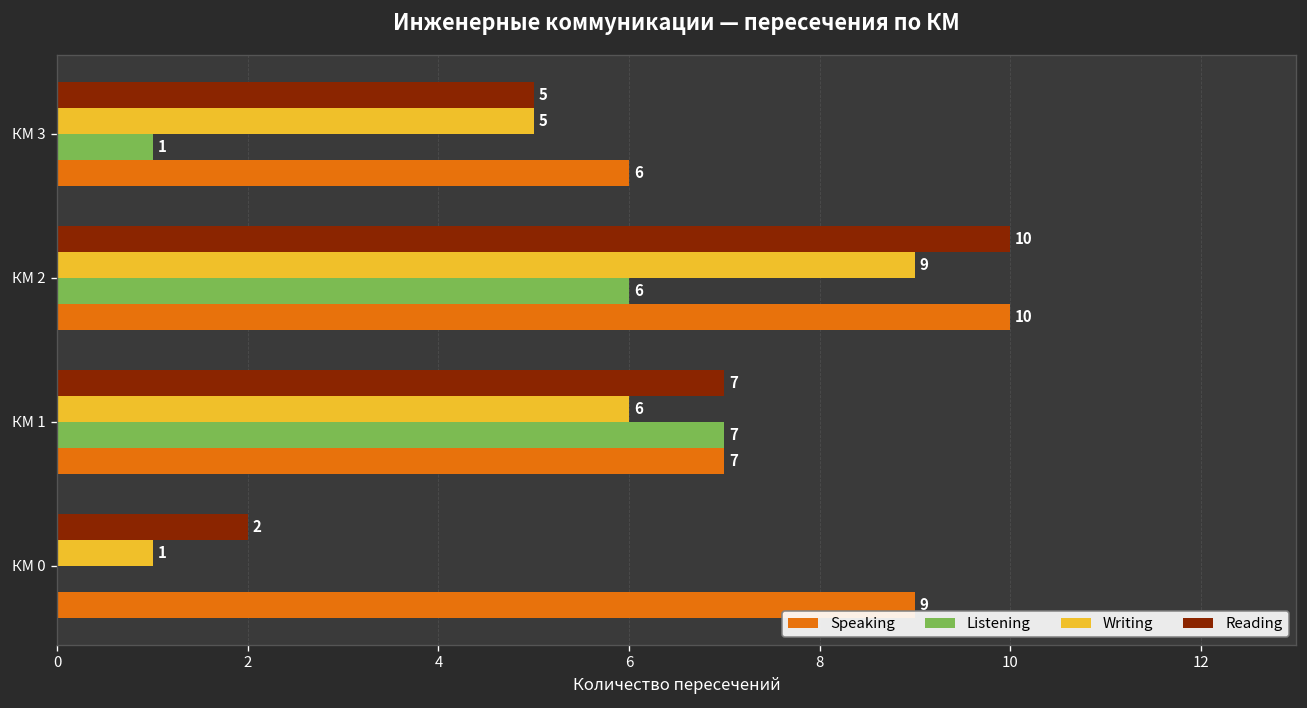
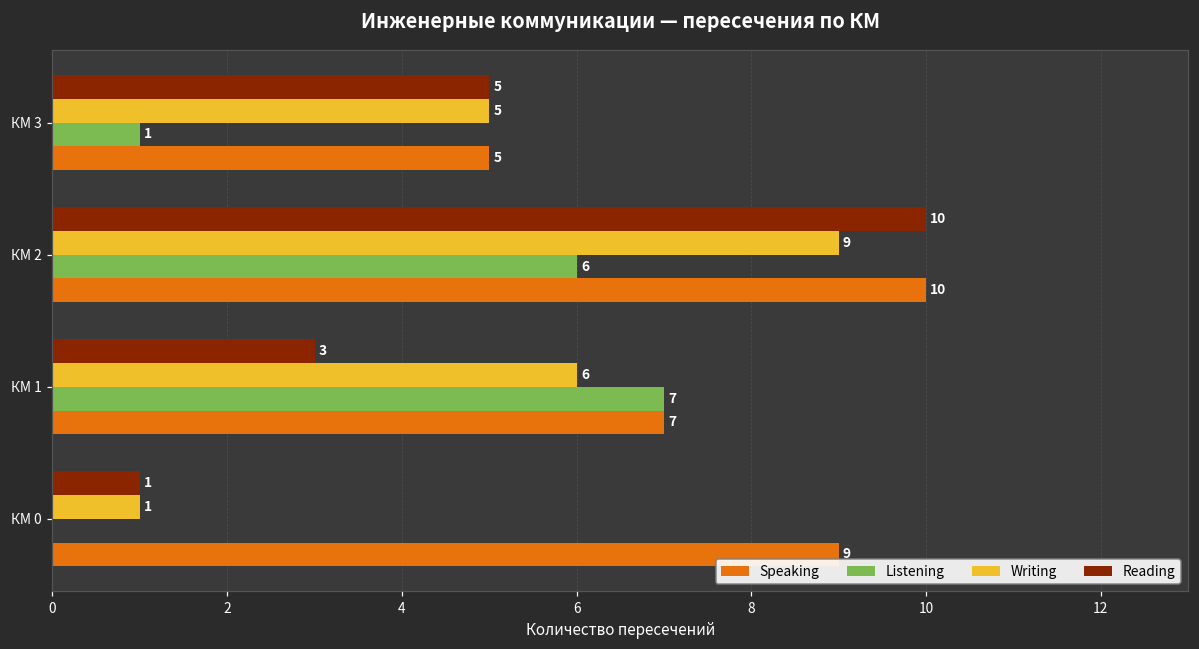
Speaking, КМ 3: 6 -> 5
Reading, КМ 1: 7 -> 3
Reading, КМ 0: 2 -> 1
